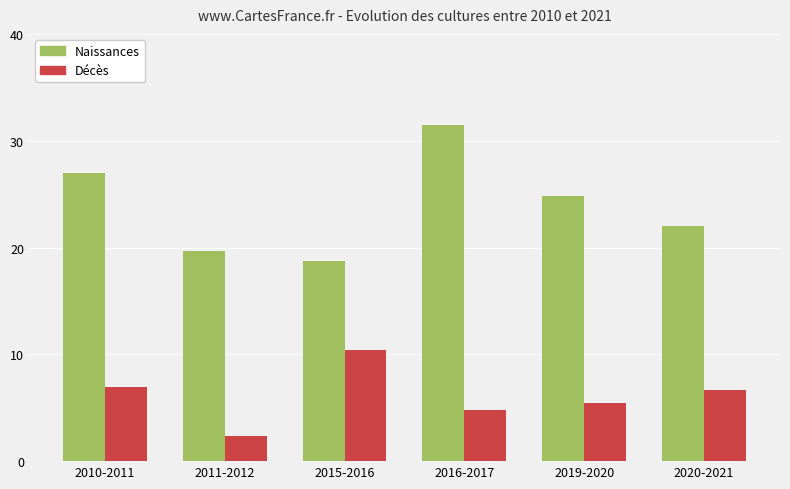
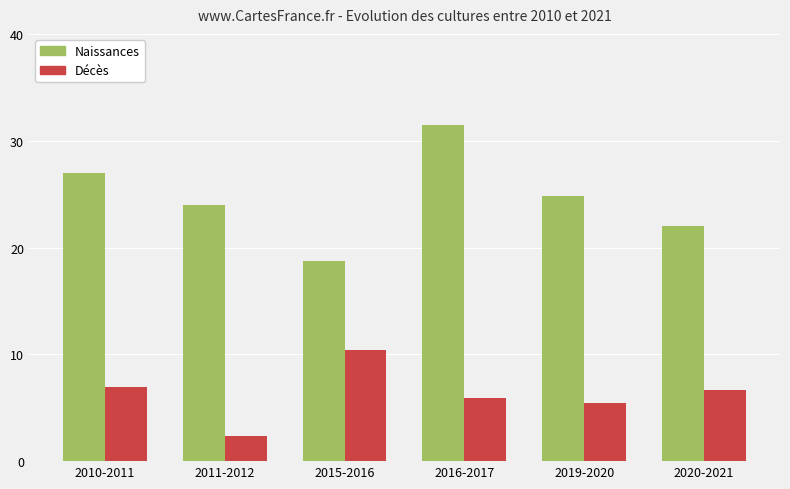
Naissances, 2011-2012: 19.7 -> 24.0
Décès, 2016-2017: 4.8 -> 5.9
